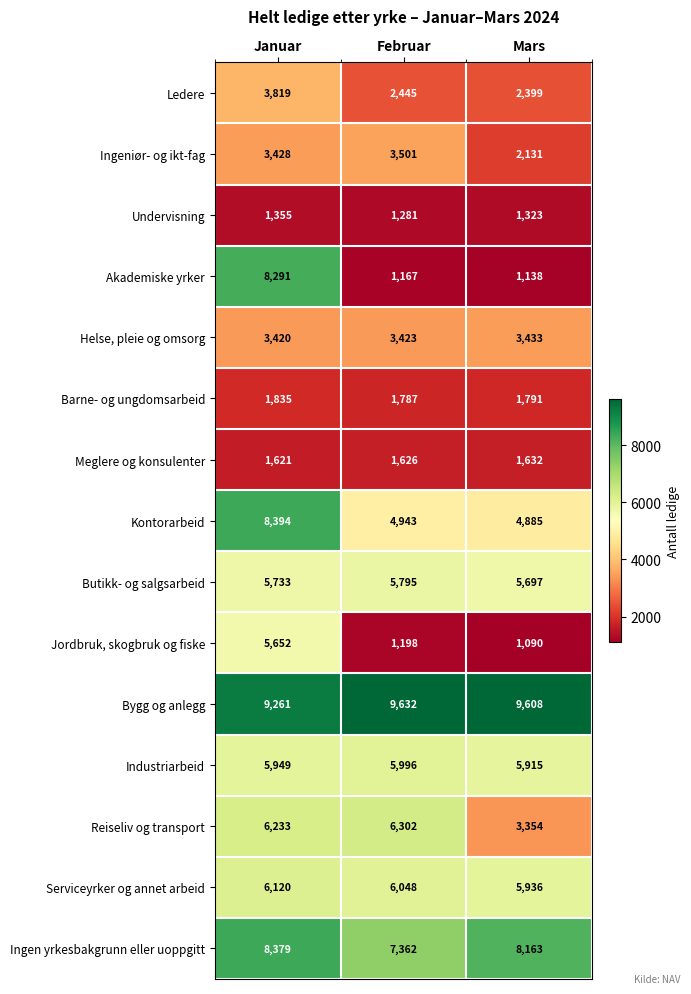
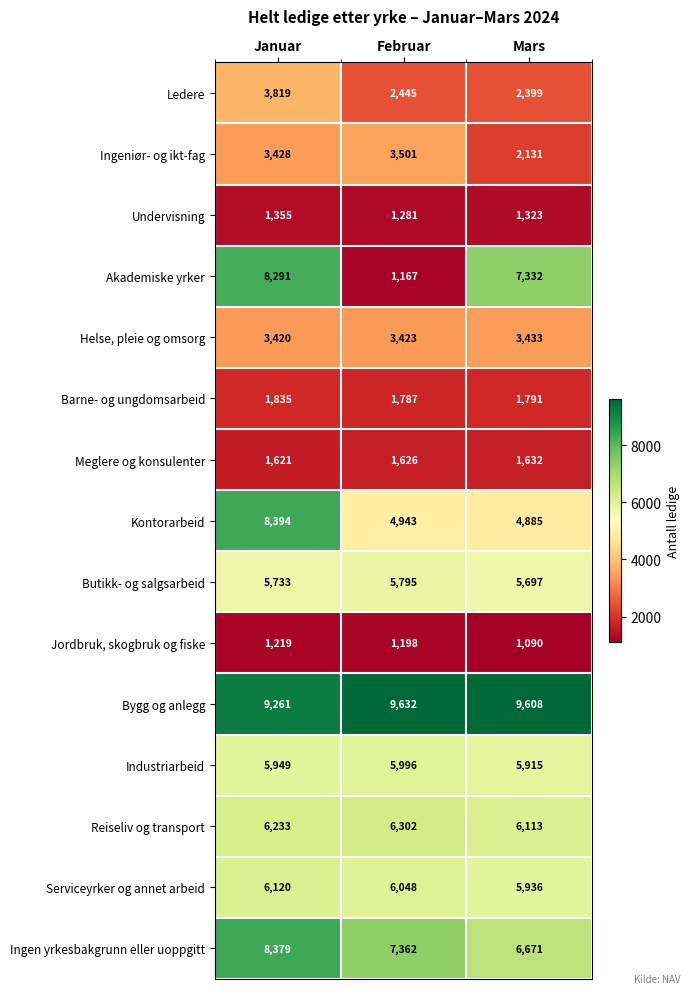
Akademiske yrker, Mars: 1,138 -> 7,332
Jordbruk, skogbruk og fiske, Januar: 5,652 -> 1,219
Reiseliv og transport, Mars: 3,354 -> 6,113
Ingen yrkesbakgrunn eller uoppgitt, Mars: 8,163 -> 6,671
